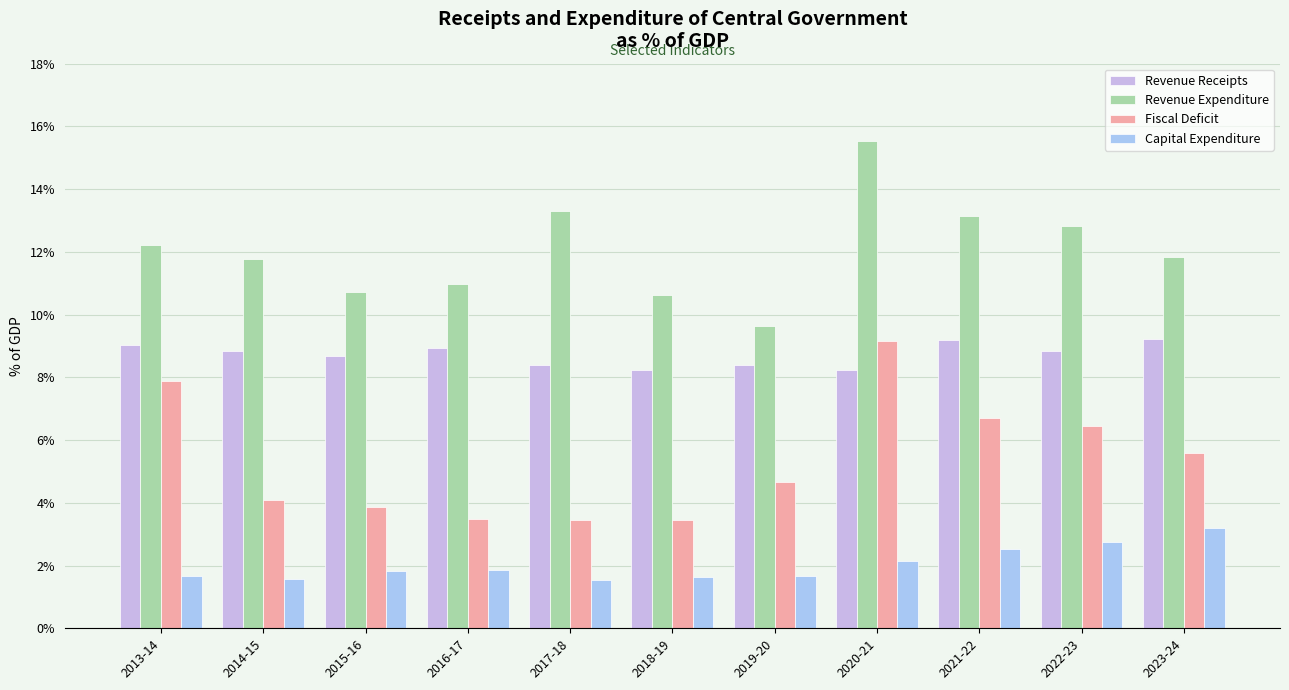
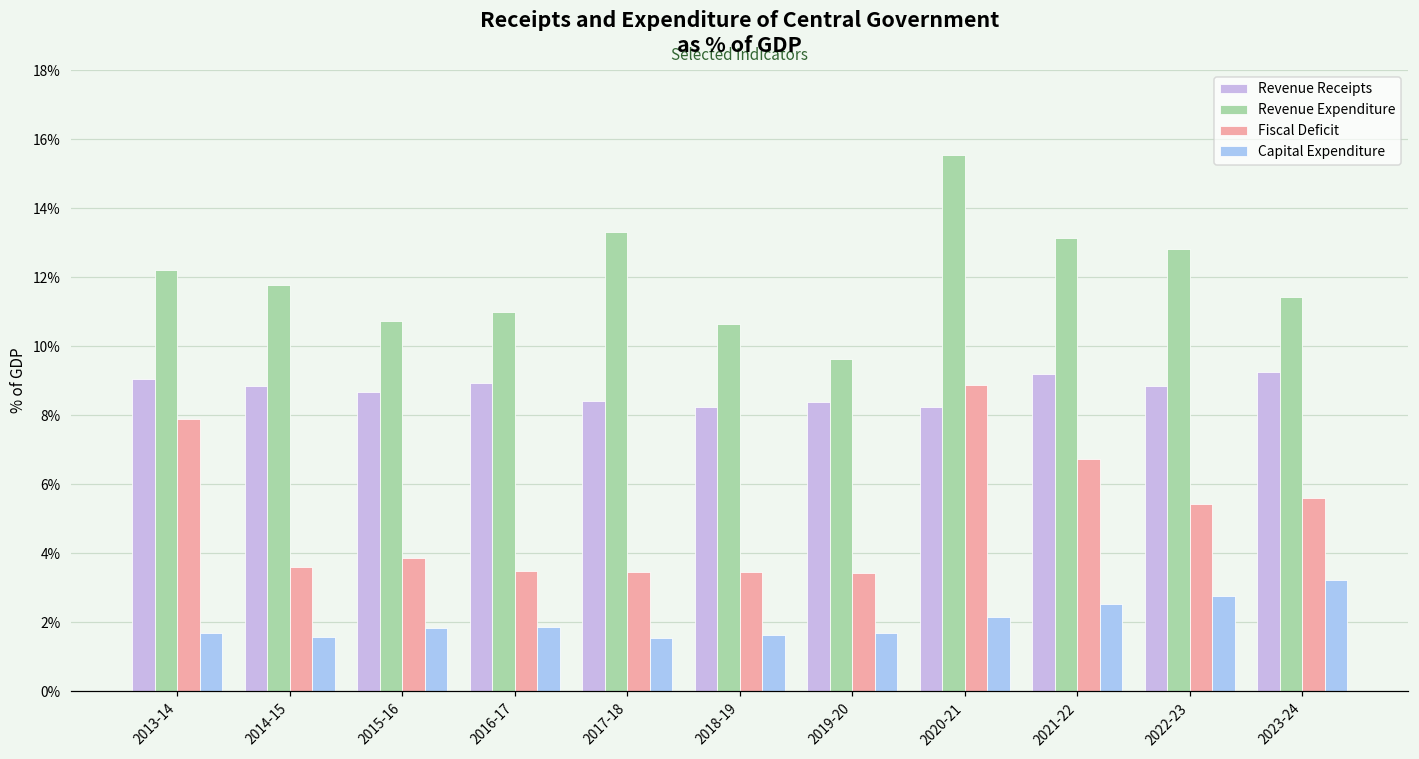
Fiscal Deficit, 2014-15: 4.1% -> 3.6%
Fiscal Deficit, 2019-20: 4.7% -> 3.4%
Fiscal Deficit, 2020-21: 9.2% -> 8.9%
Fiscal Deficit, 2022-23: 6.4% -> 5.4%
Revenue Expenditure, 2023-24: 11.8% -> 11.4%
